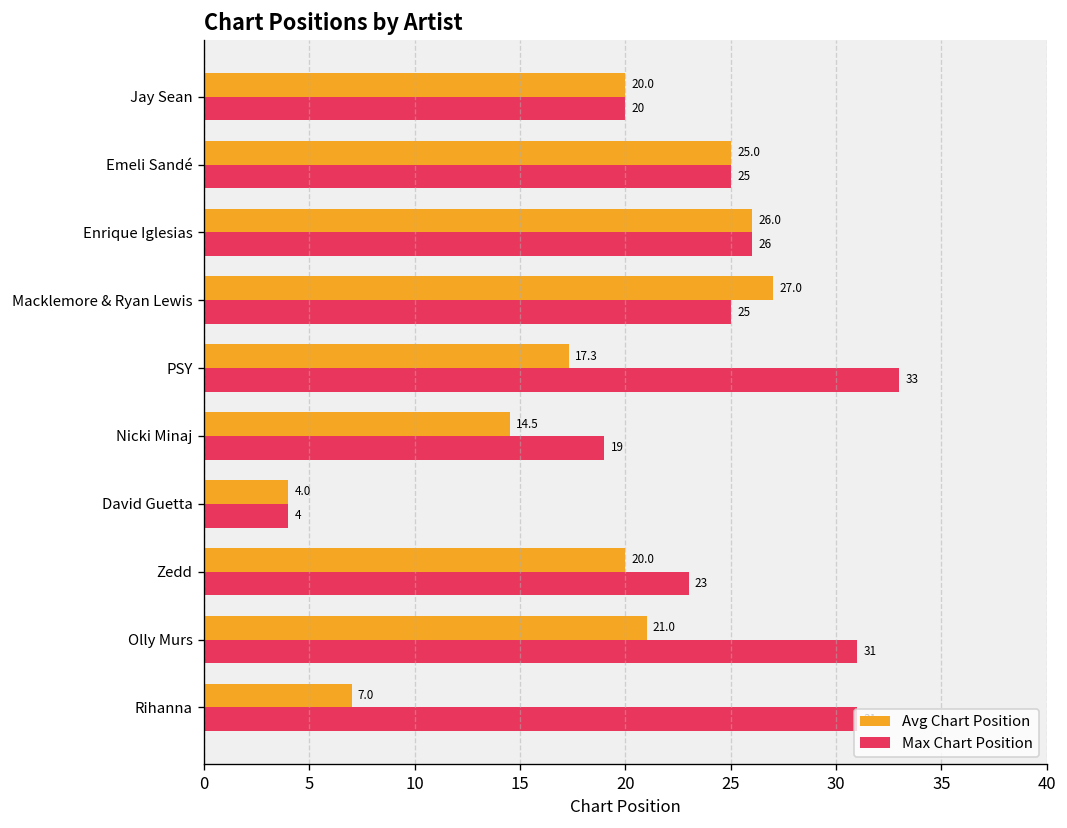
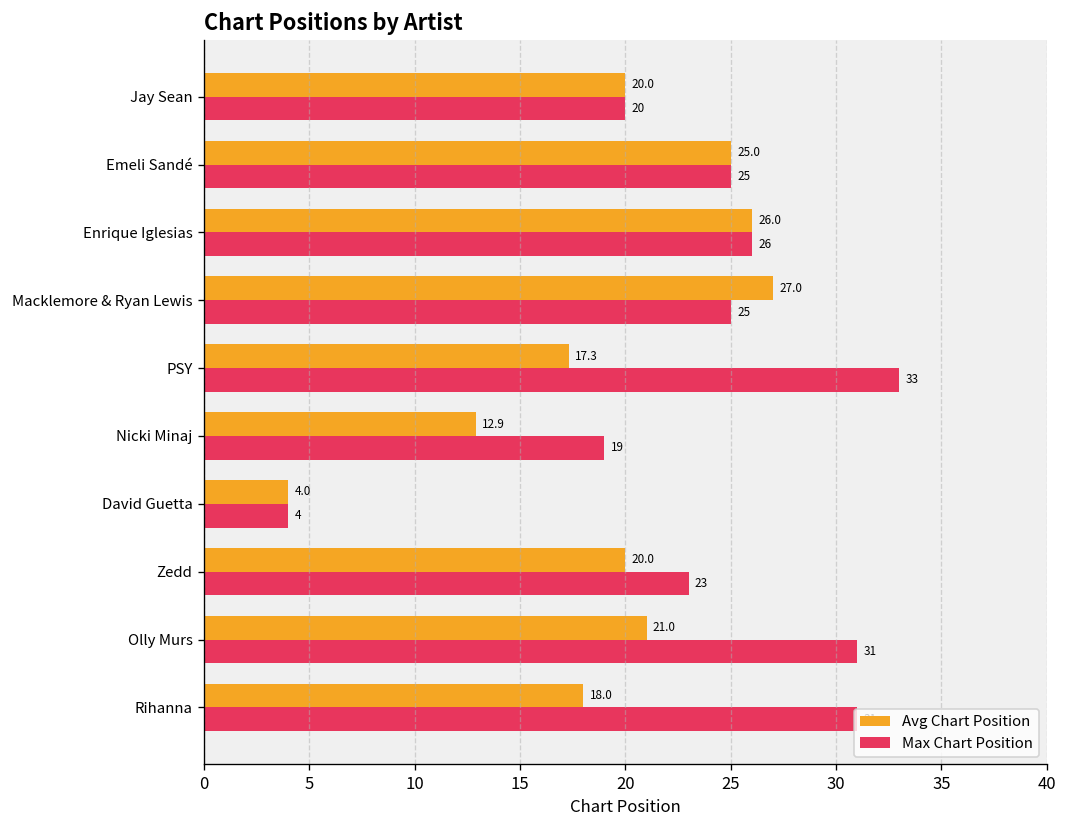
Avg Chart Position, Nicki Minaj: 14.5 -> 12.9
Avg Chart Position, Rihanna: 7.0 -> 18.0
